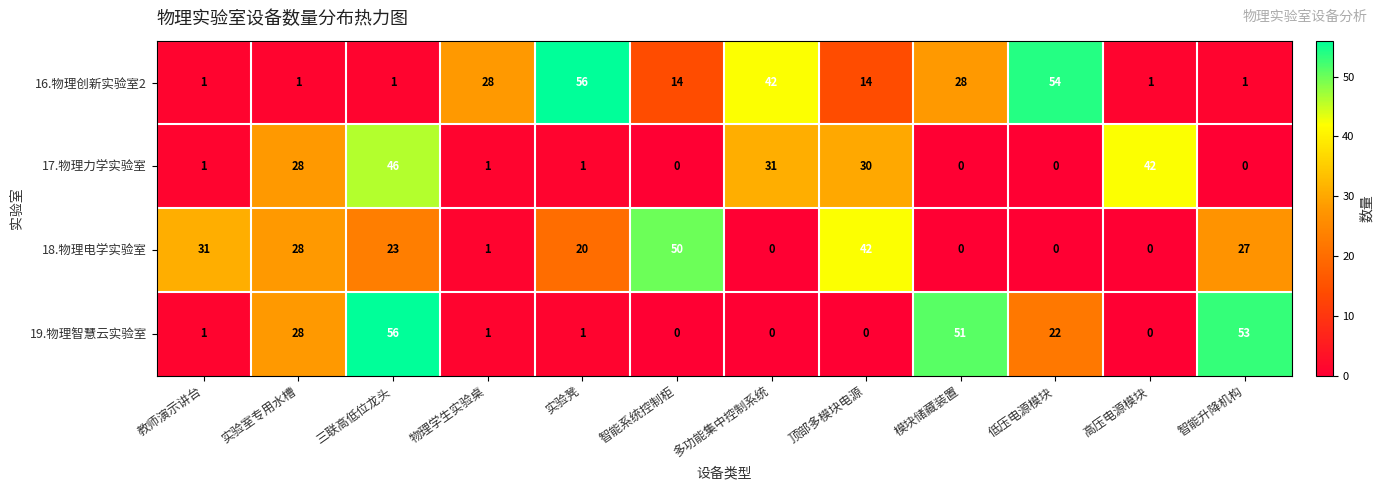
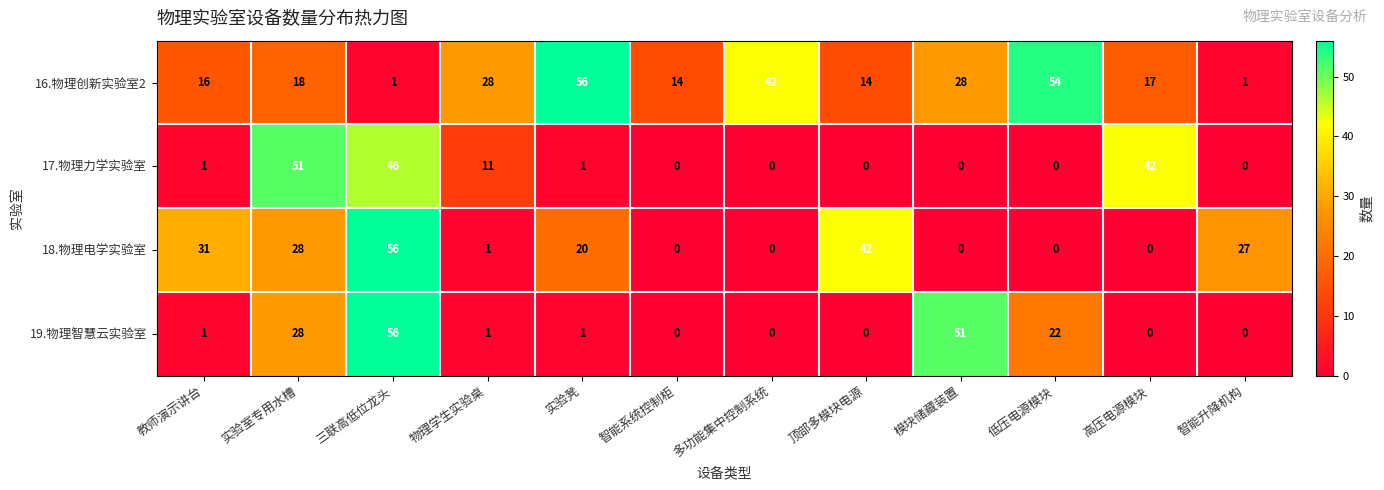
16.物理创新实验室2, 教师演示讲台: 1 -> 16
16.物理创新实验室2, 实验室专用水槽: 1 -> 18
16.物理创新实验室2, 高压电源模块: 1 -> 17
17.物理力学实验室, 实验室专用水槽: 28 -> 51
17.物理力学实验室, 物理学生实验桌: 1 -> 11
17.物理力学实验室, 多功能集中控制系统: 31 -> 0
17.物理力学实验室, 顶部多模块电源: 30 -> 0
18.物理电学实验室, 三联高低位龙头: 23 -> 56
18.物理电学实验室, 智能系统控制柜: 50 -> 0
19.物理智慧云实验室, 智能升降机构: 53 -> 0
